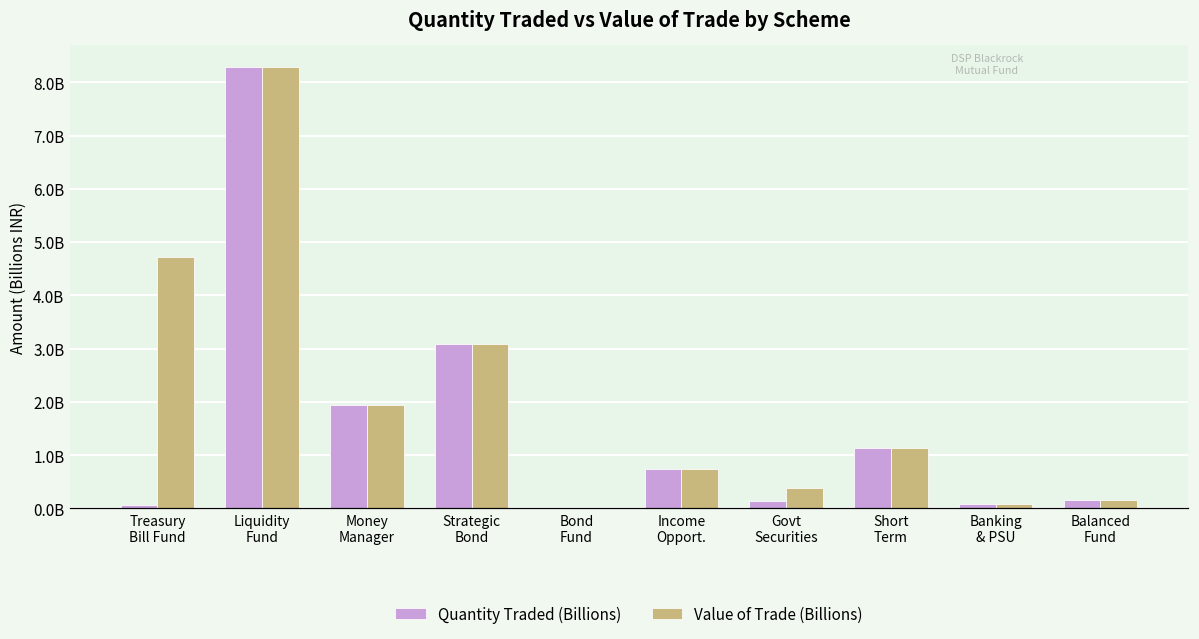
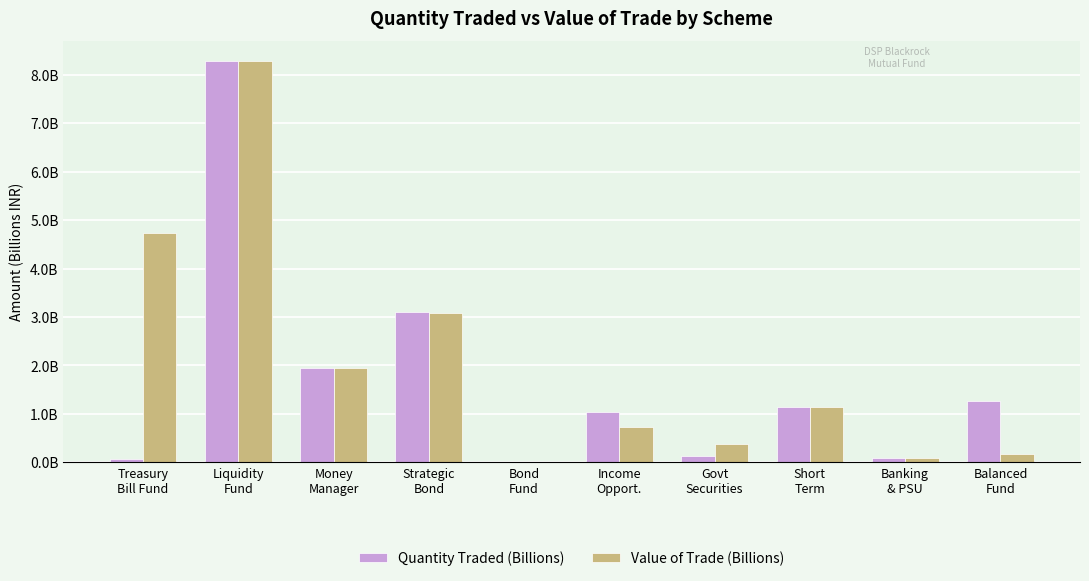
Quantity Traded (Billions), Income Opport.: 700000000 -> 1000000000
Quantity Traded (Billions), Balanced Fund: 200000000 -> 1300000000
